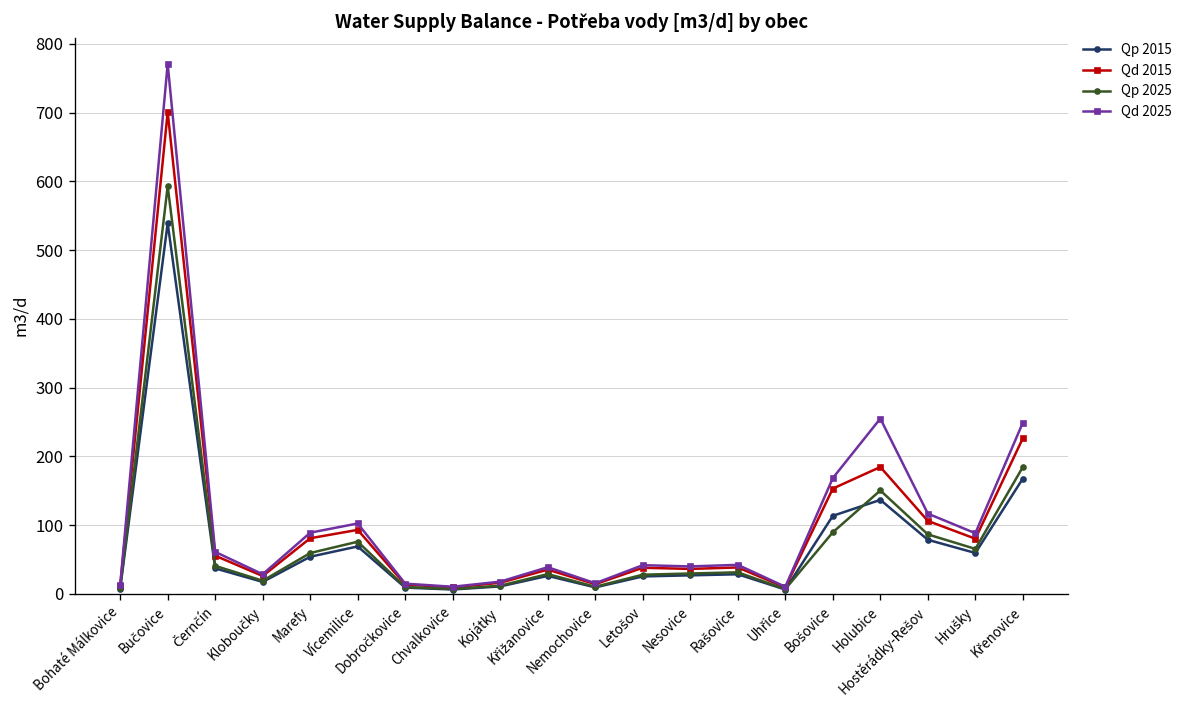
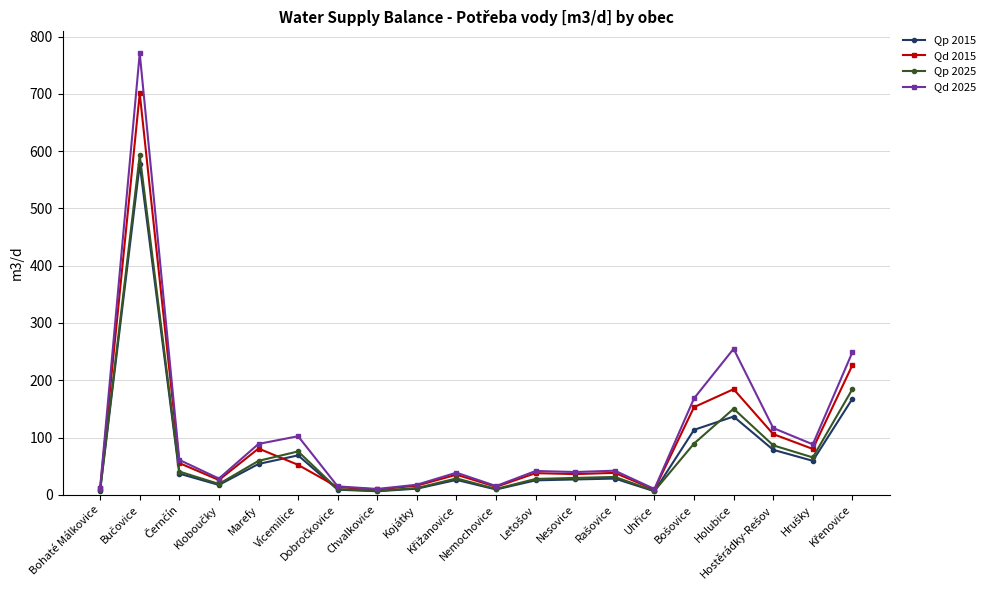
Qp 2015, Bučovice: 540 -> 580
Qd 2015, Vícemilice: 90 -> 50
